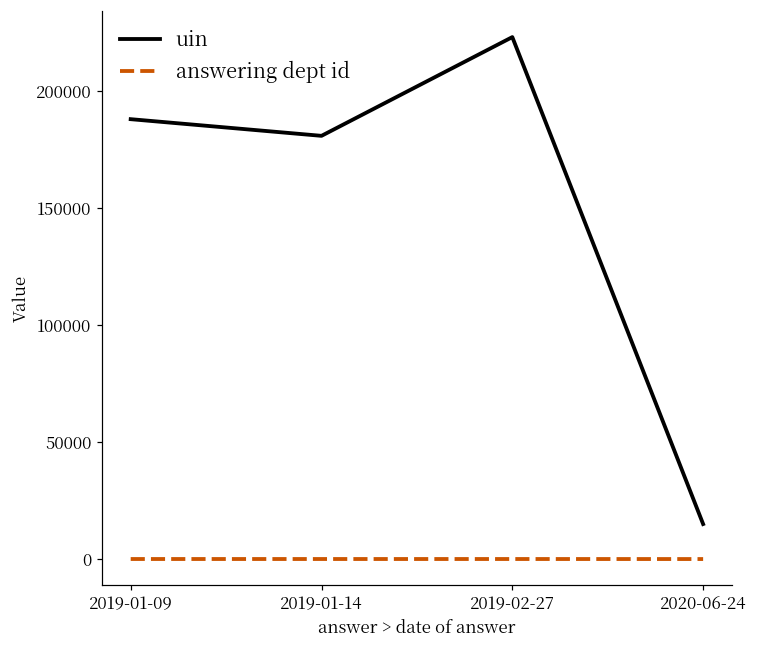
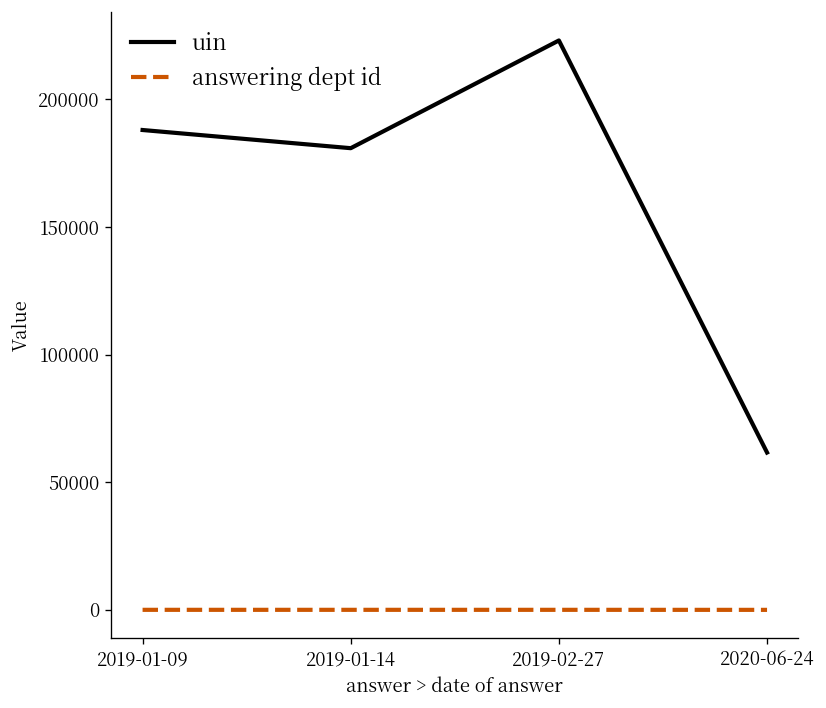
uin, 2020-06-24: 15000 -> 62000
